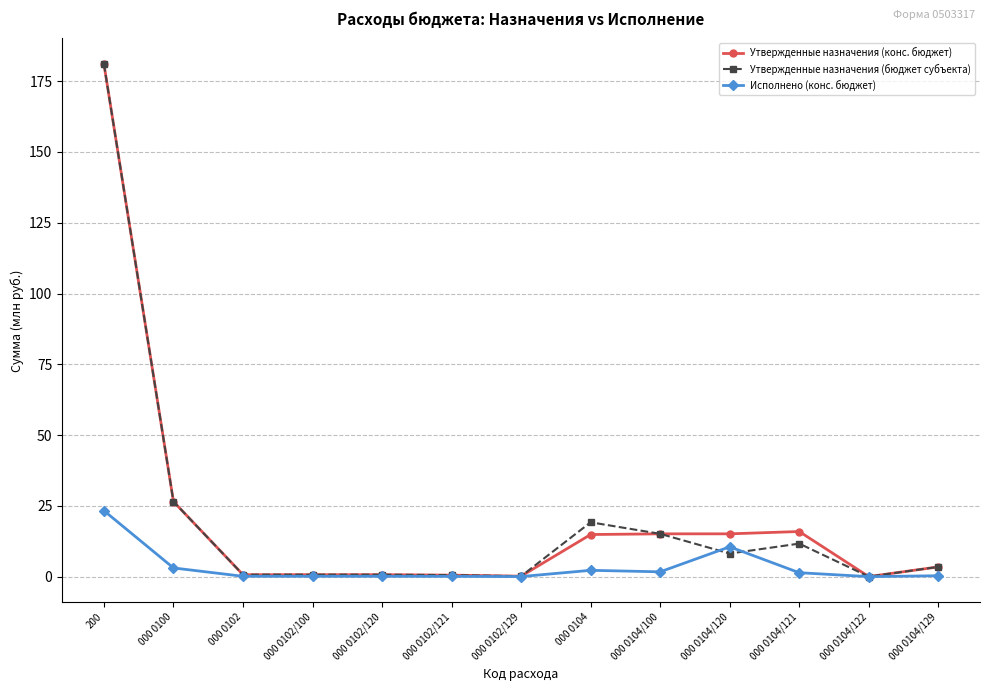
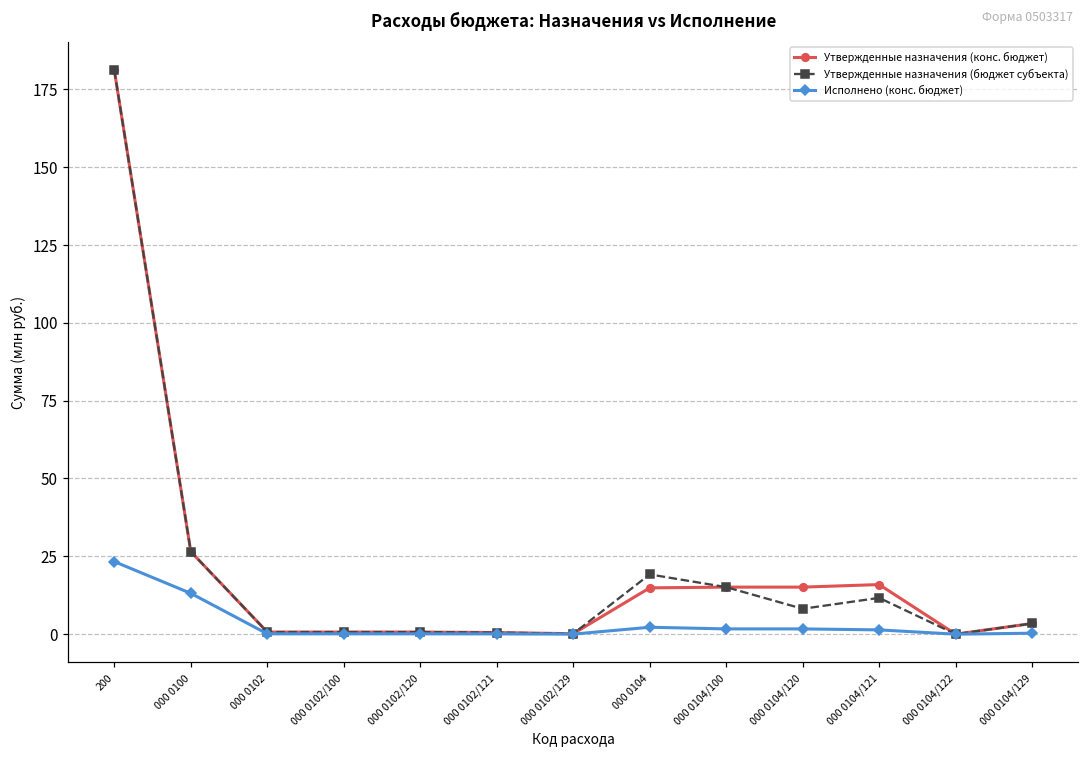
Исполнено (конс. бюджет), 000 0100: 3 -> 13
Исполнено (конс. бюджет), 000 0104/120: 11 -> 2
